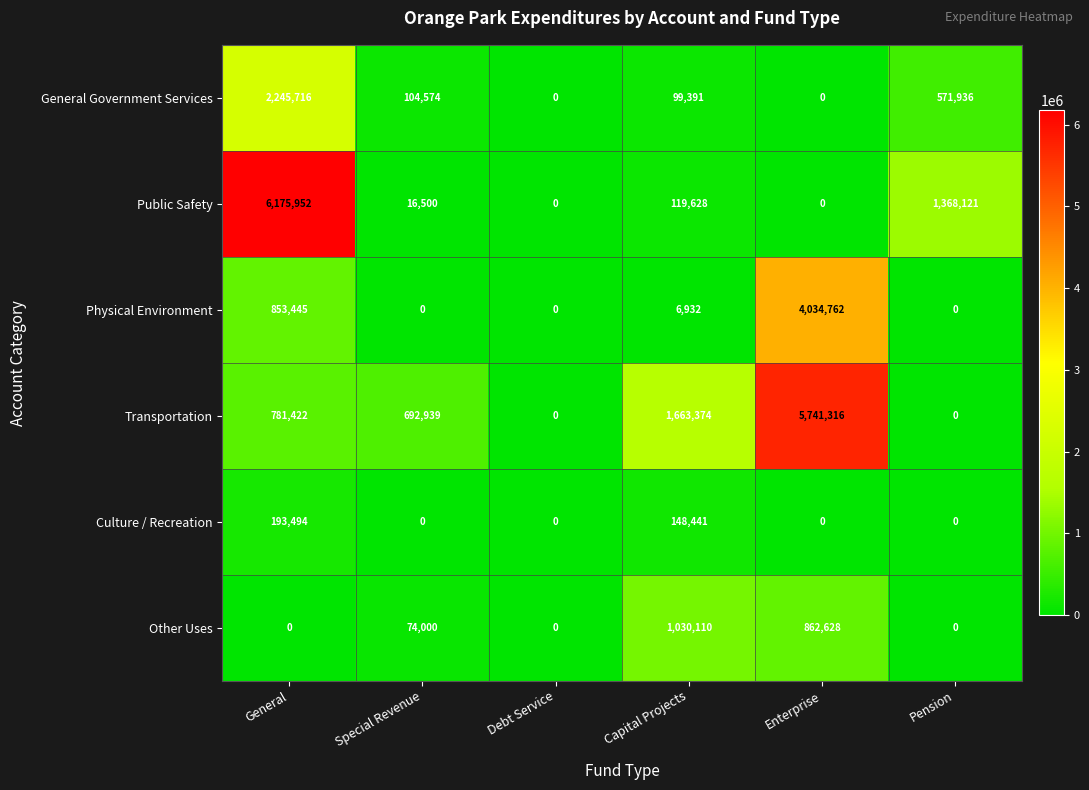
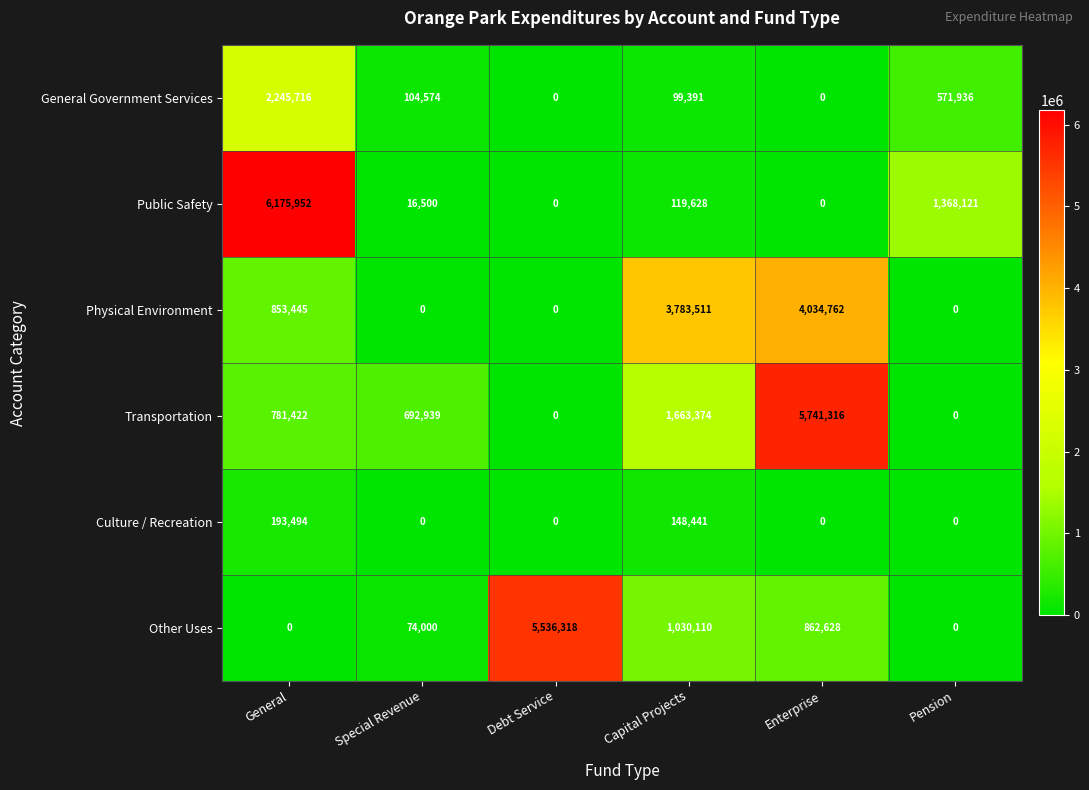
Physical Environment, Capital Projects: 6,932 -> 3,783,511
Other Uses, Debt Service: 0 -> 5,536,318
